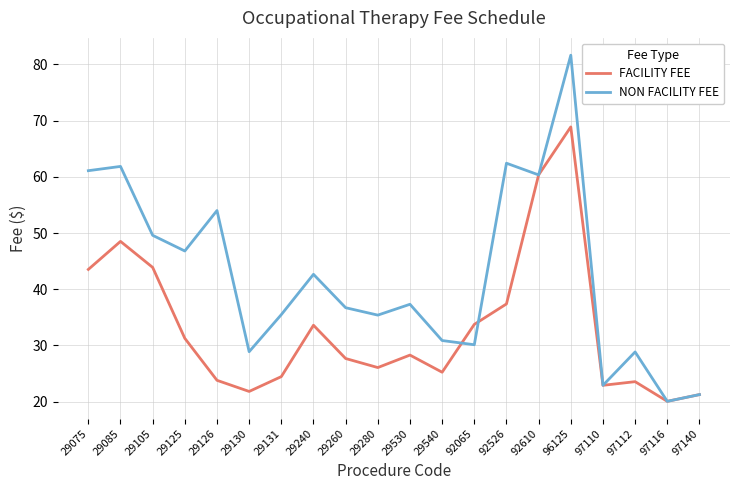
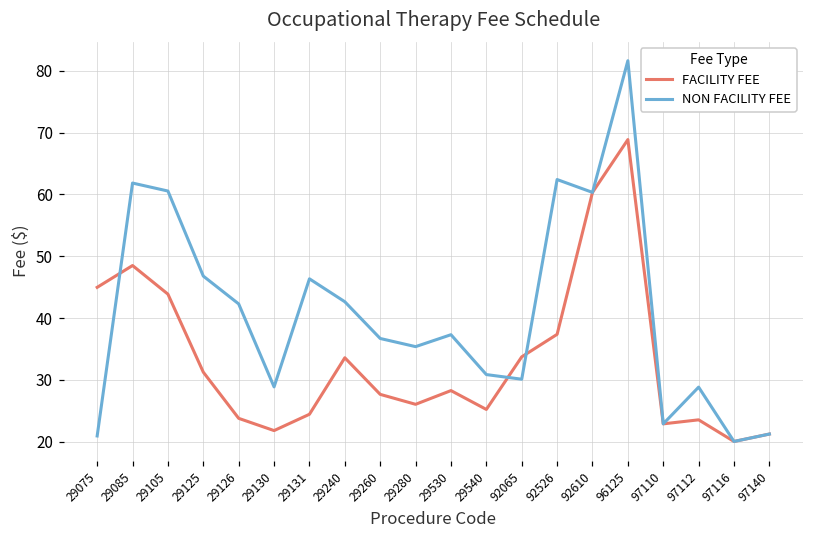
FACILITY FEE, 29075: 44 -> 45
NON FACILITY FEE, 29075: 61 -> 21
NON FACILITY FEE, 29105: 50 -> 61
NON FACILITY FEE, 29126: 54 -> 42
NON FACILITY FEE, 29131: 35 -> 46
